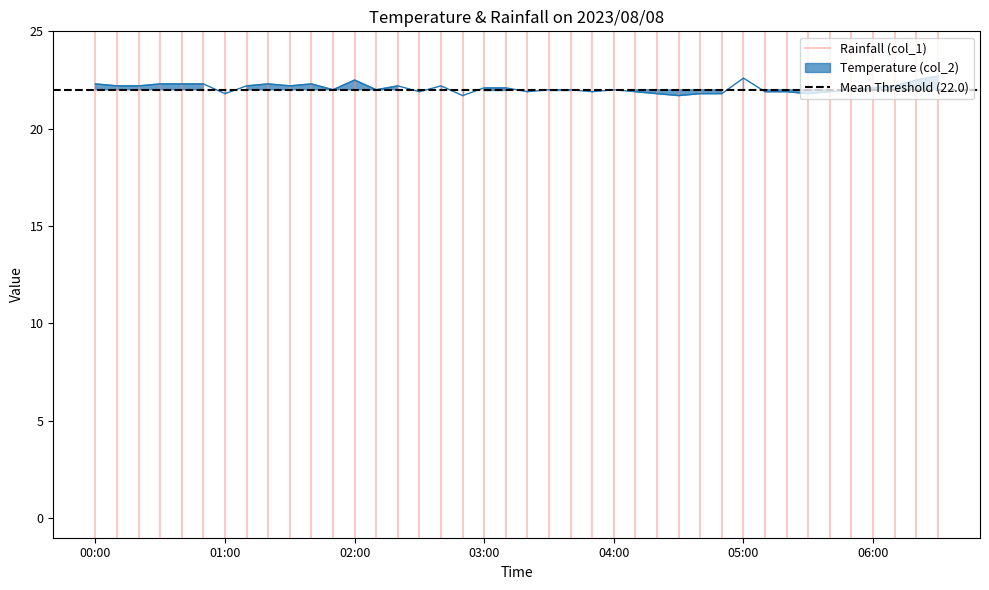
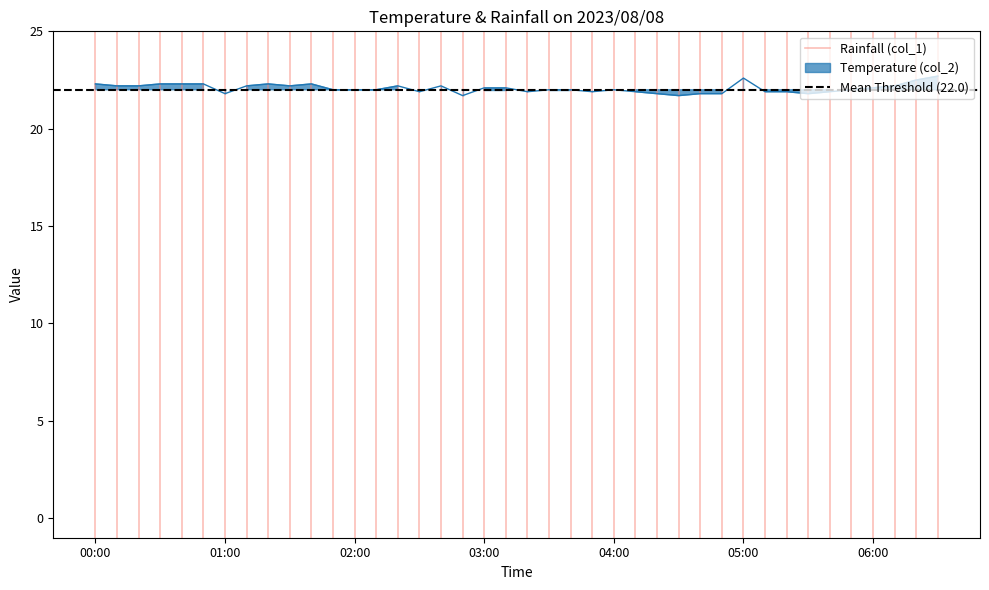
02:00: 22.5 -> 22.0
